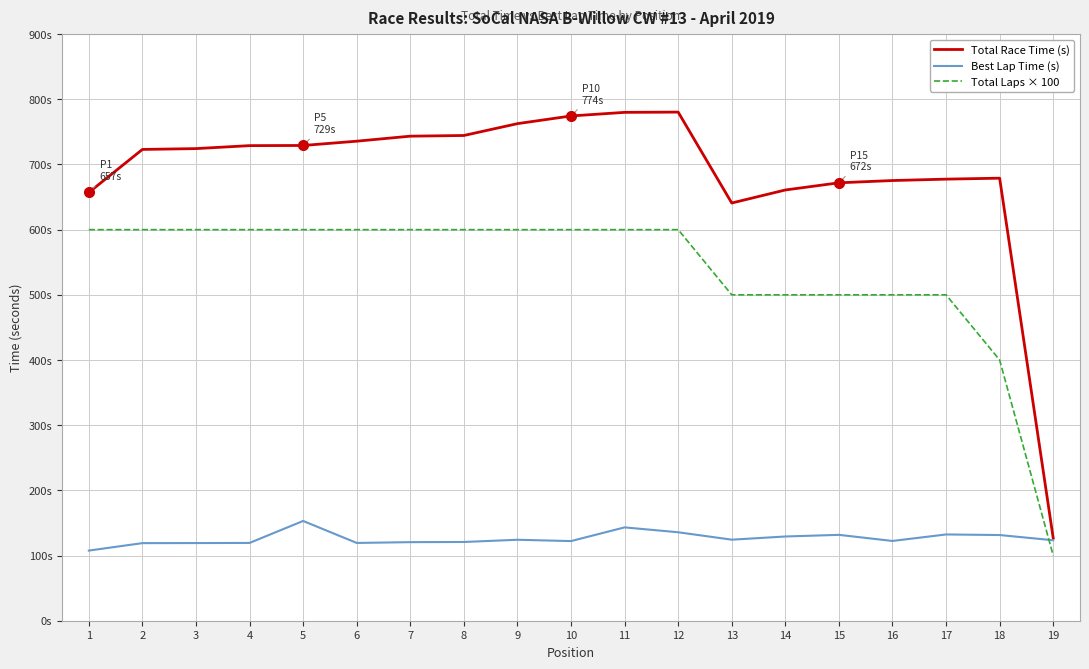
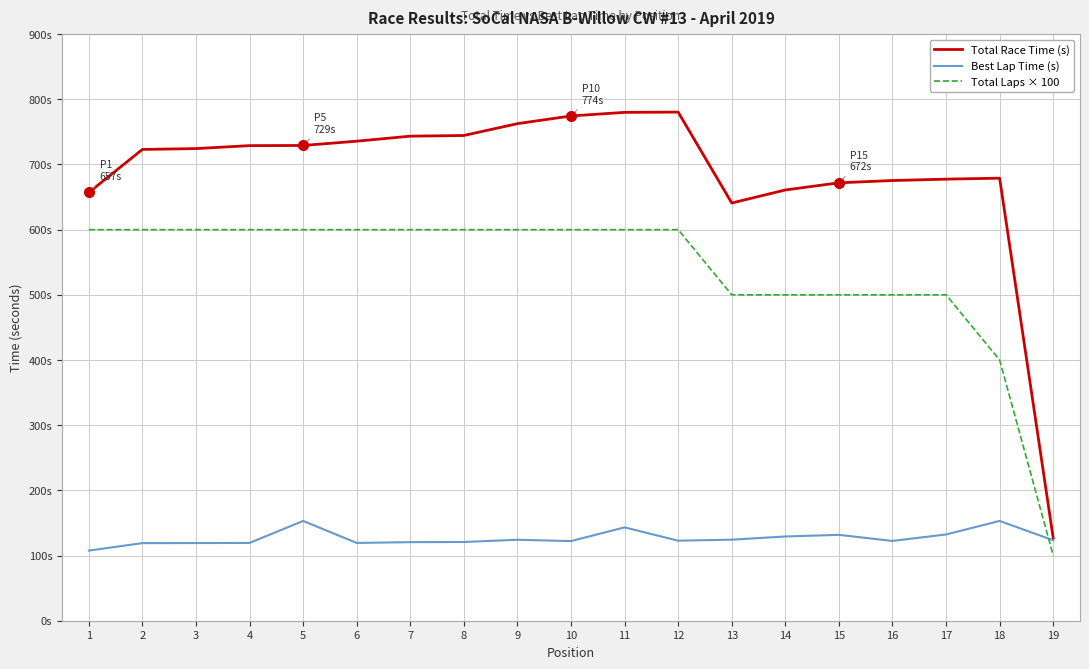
Best Lap Time (s), 12: 140s -> 120s
Best Lap Time (s), 18: 130s -> 150s
